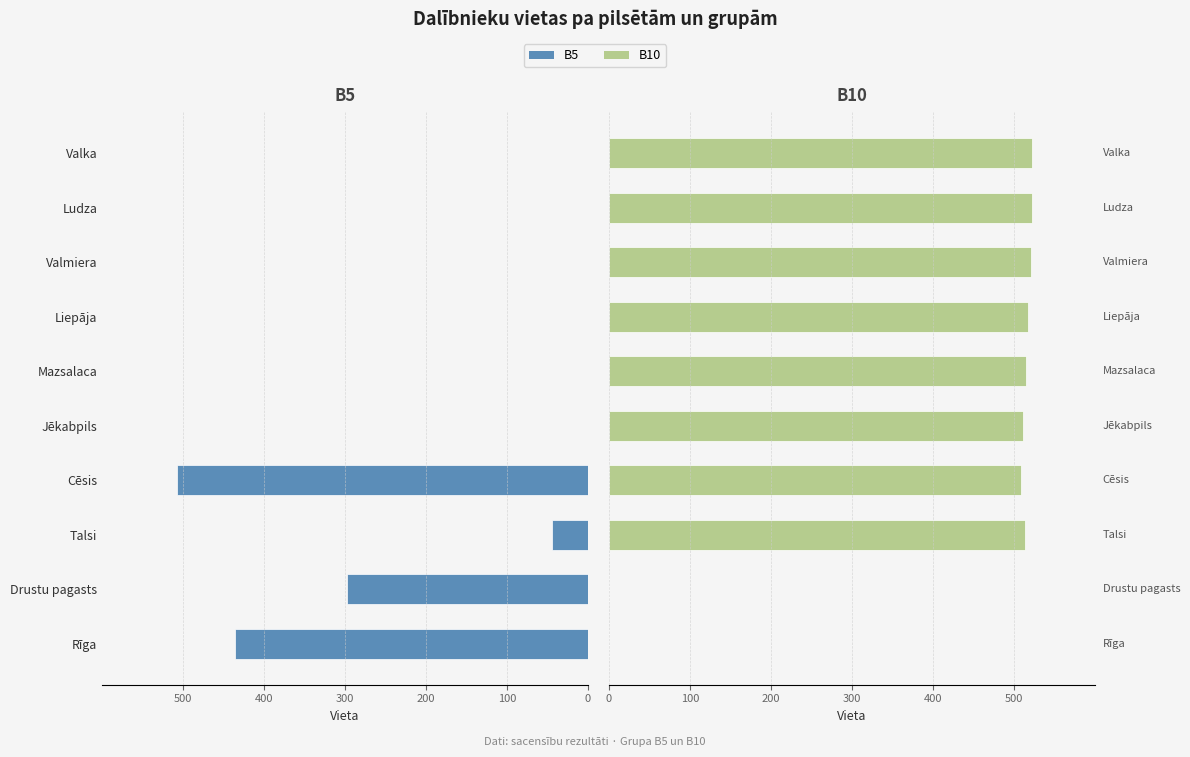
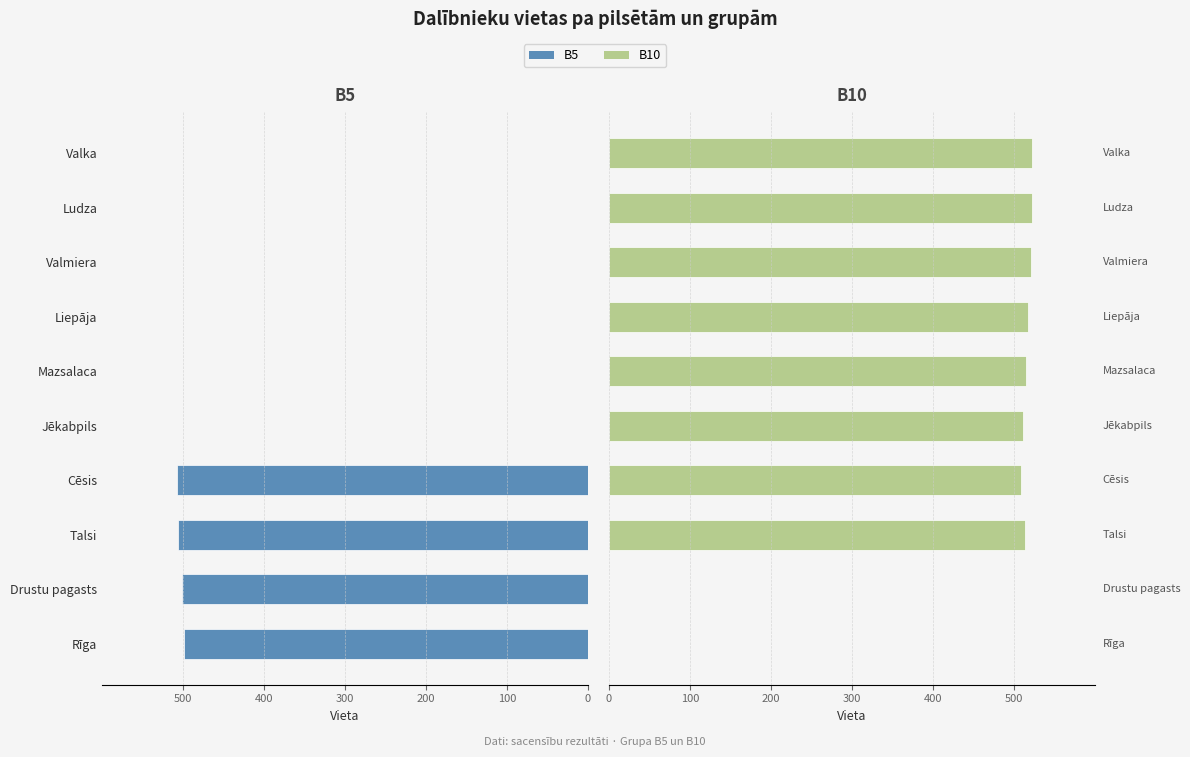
B5, Talsi: 40 -> 510
B5, Drustu pagasts: 300 -> 500
B5, Rīga: 440 -> 500
